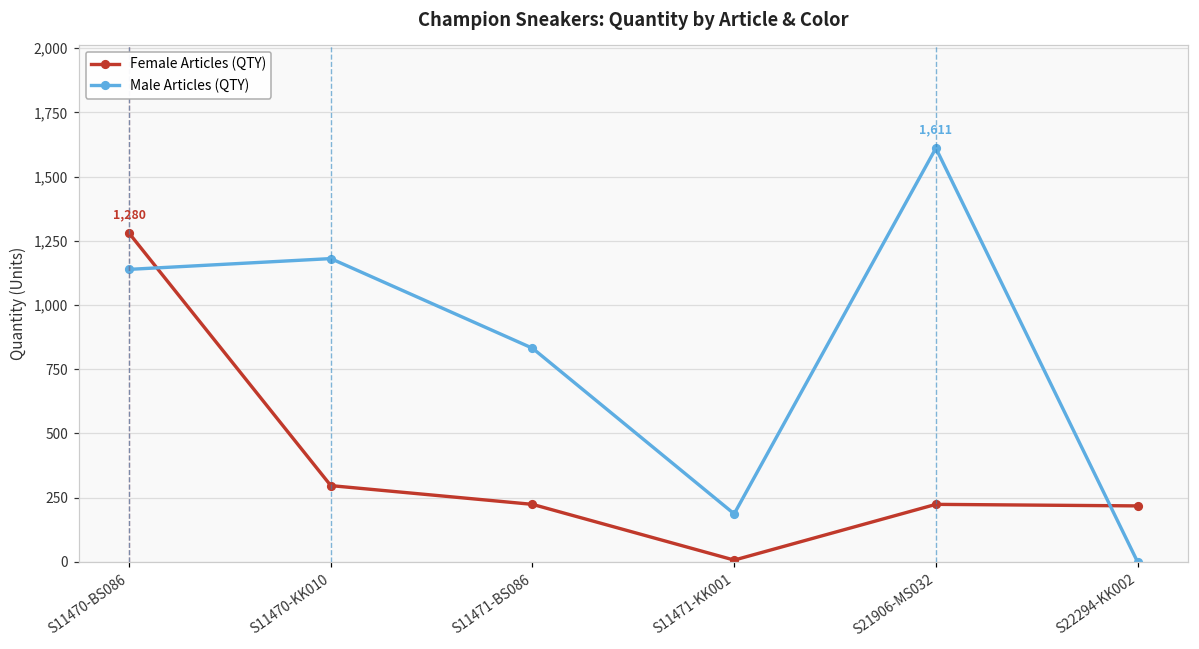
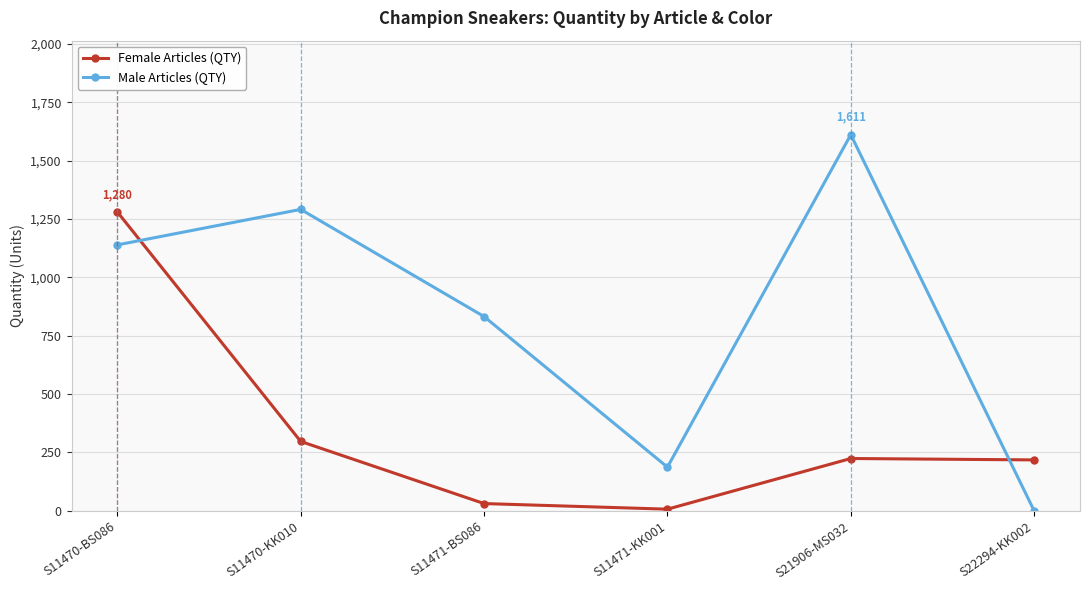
Male Articles (QTY), S11470-KK010: 1,180 -> 1,290
Female Articles (QTY), S11471-BS086: 220 -> 30
